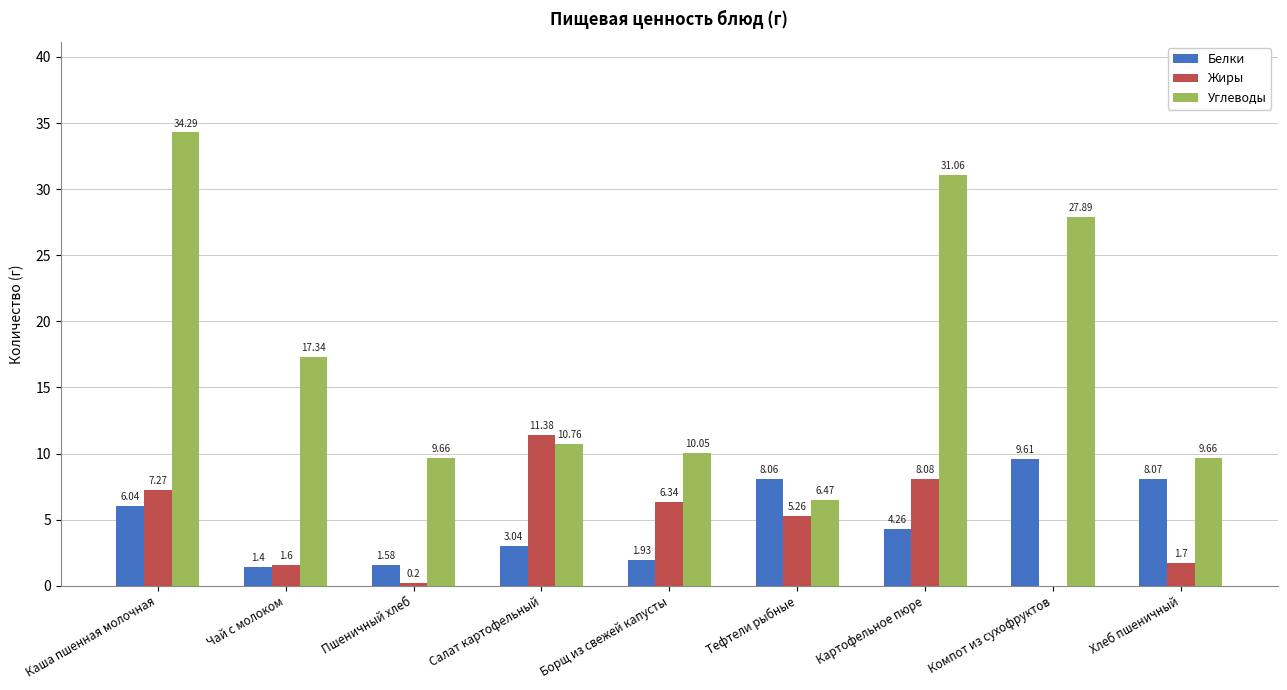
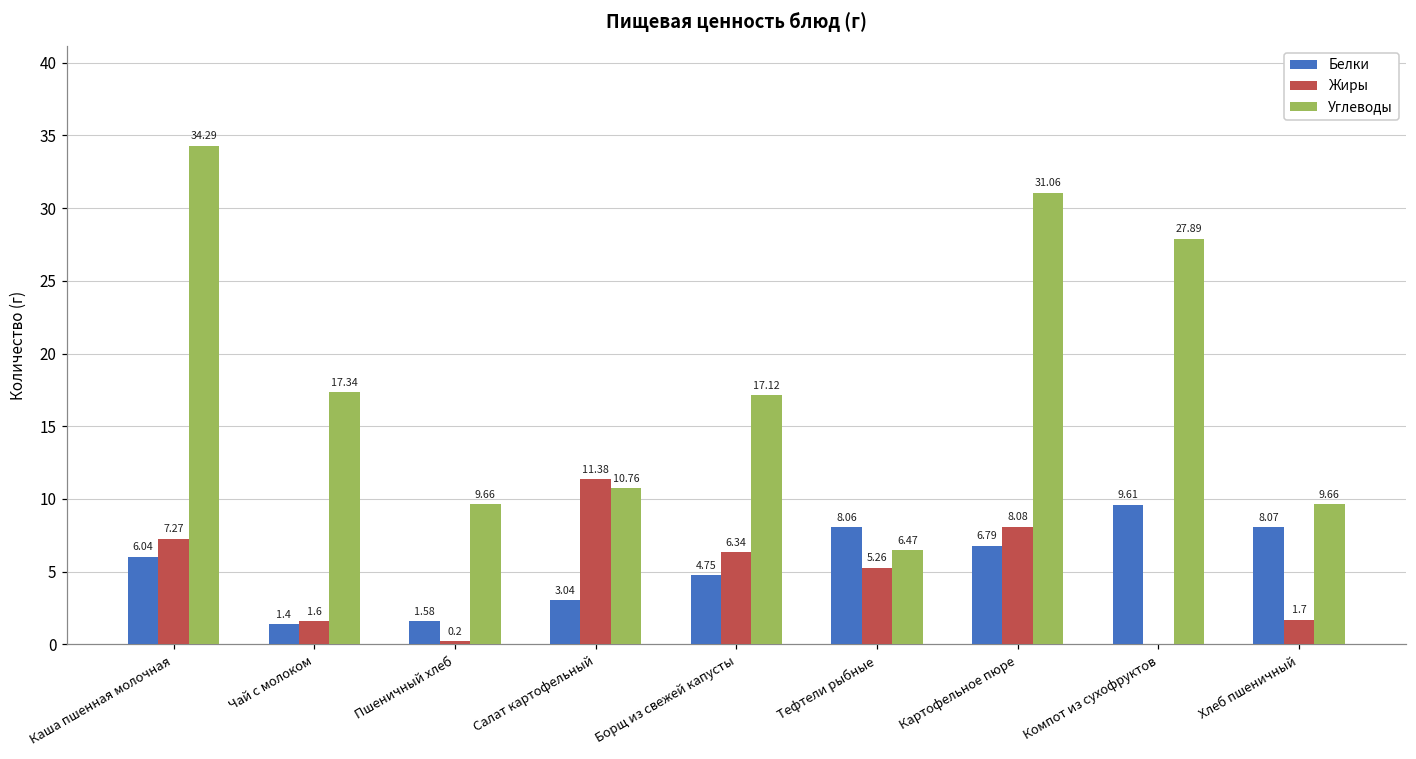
Белки, Борщ из свежей капусты: 1.93 -> 4.75
Углеводы, Борщ из свежей капусты: 10.05 -> 17.12
Белки, Картофельное пюре: 4.26 -> 6.79
